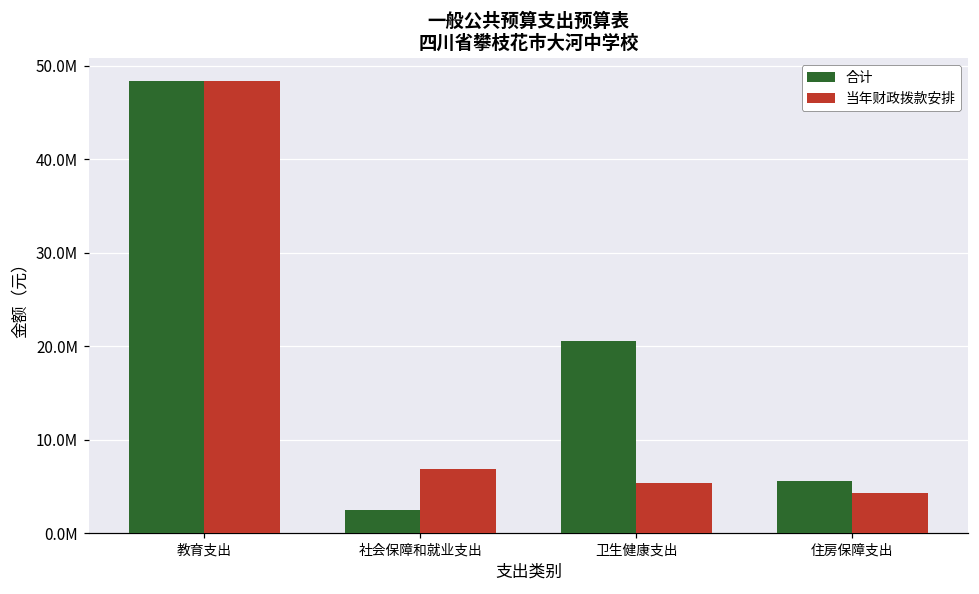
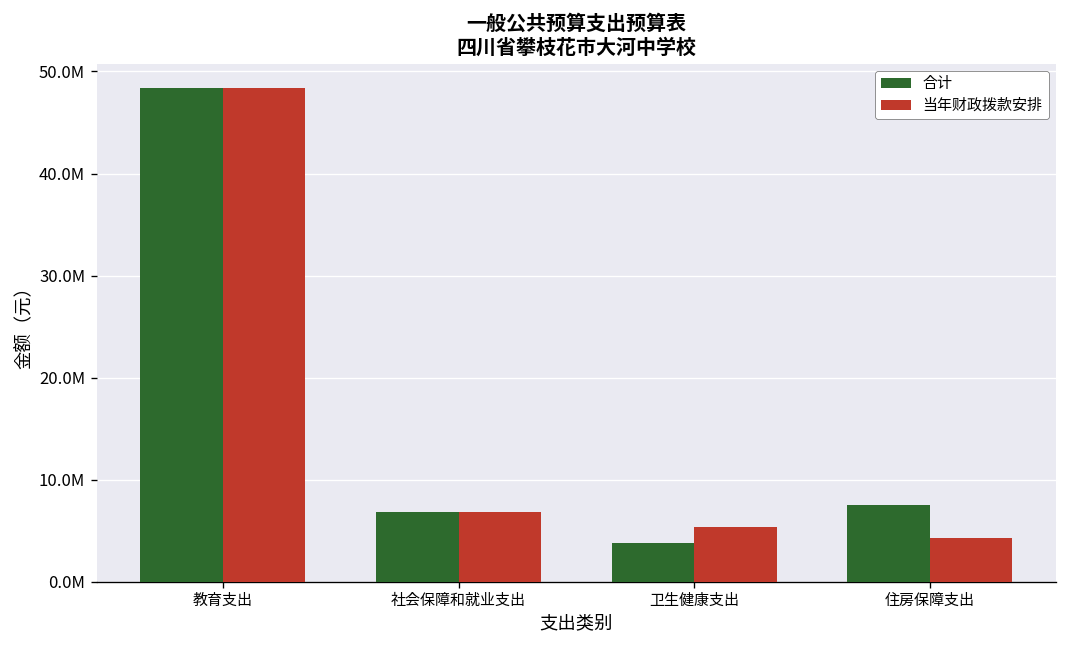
合计, 社会保障和就业支出: 2000000 -> 7000000
合计, 卫生健康支出: 21000000 -> 4000000
合计, 住房保障支出: 6000000 -> 8000000
